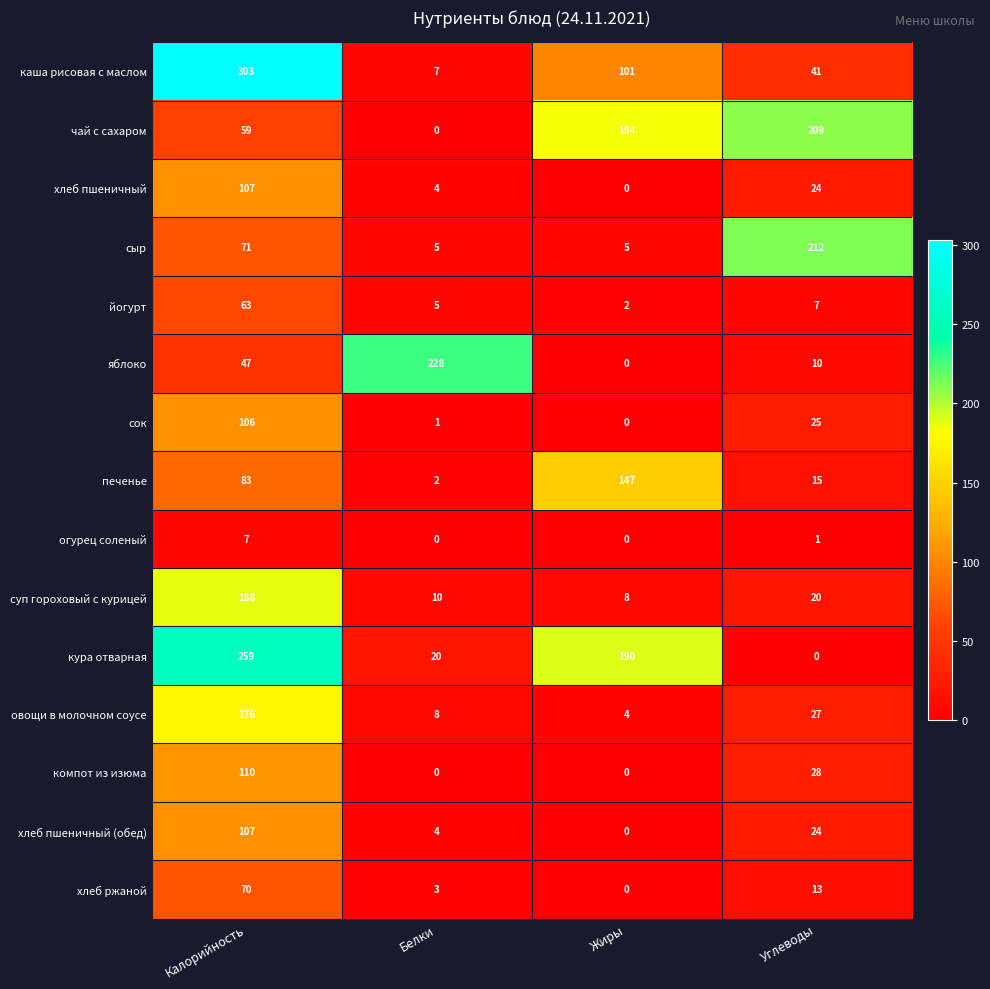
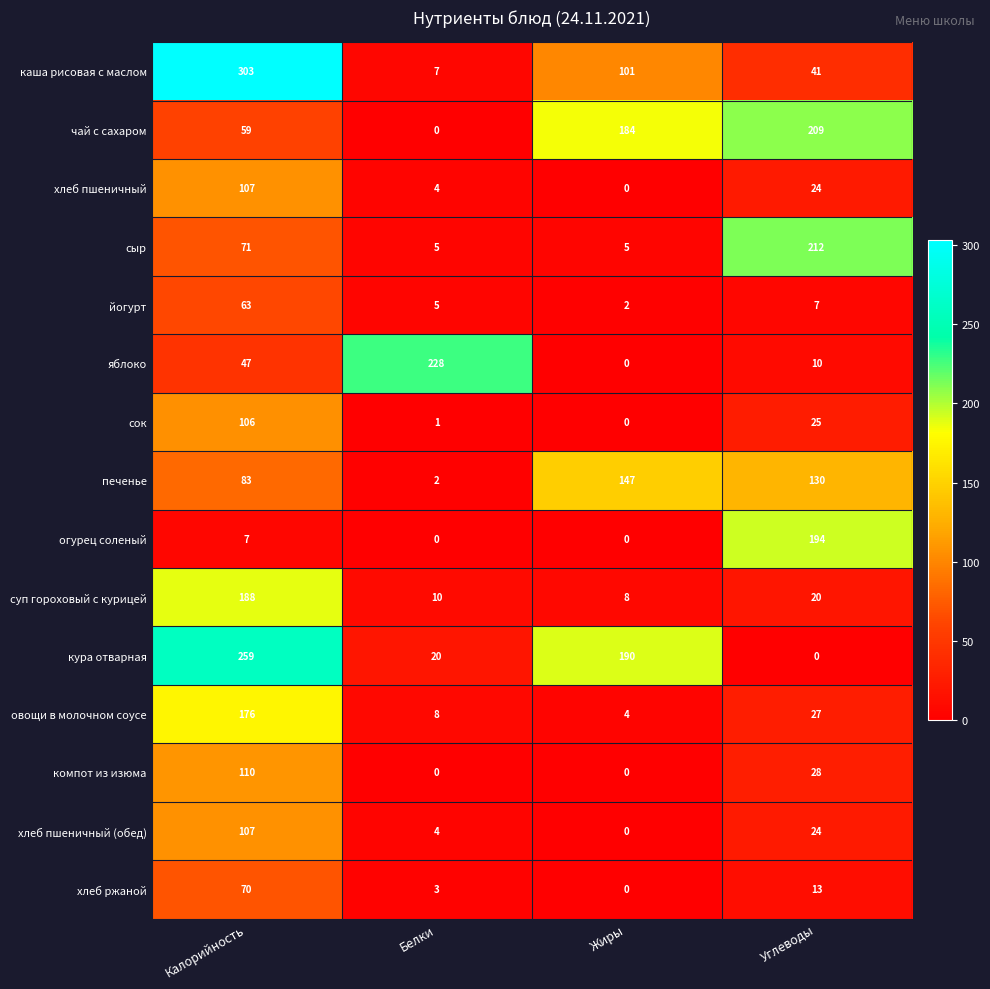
печенье, Углеводы: 15 -> 130
огурец соленый, Углеводы: 1 -> 194
